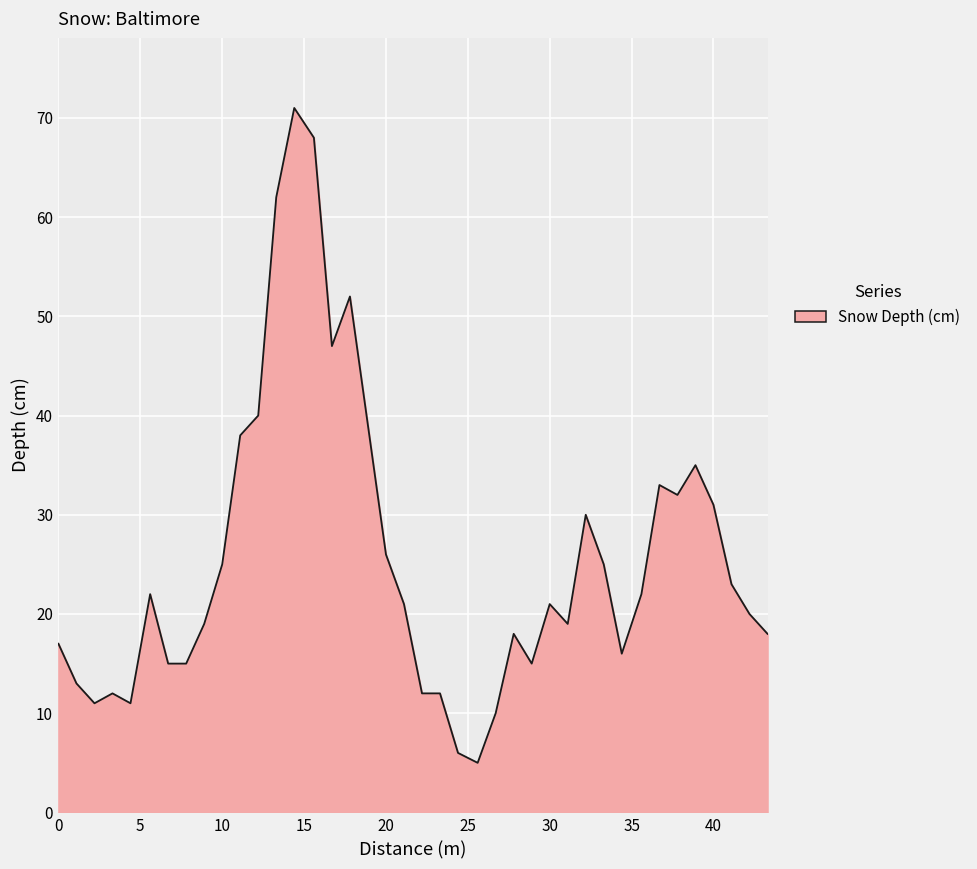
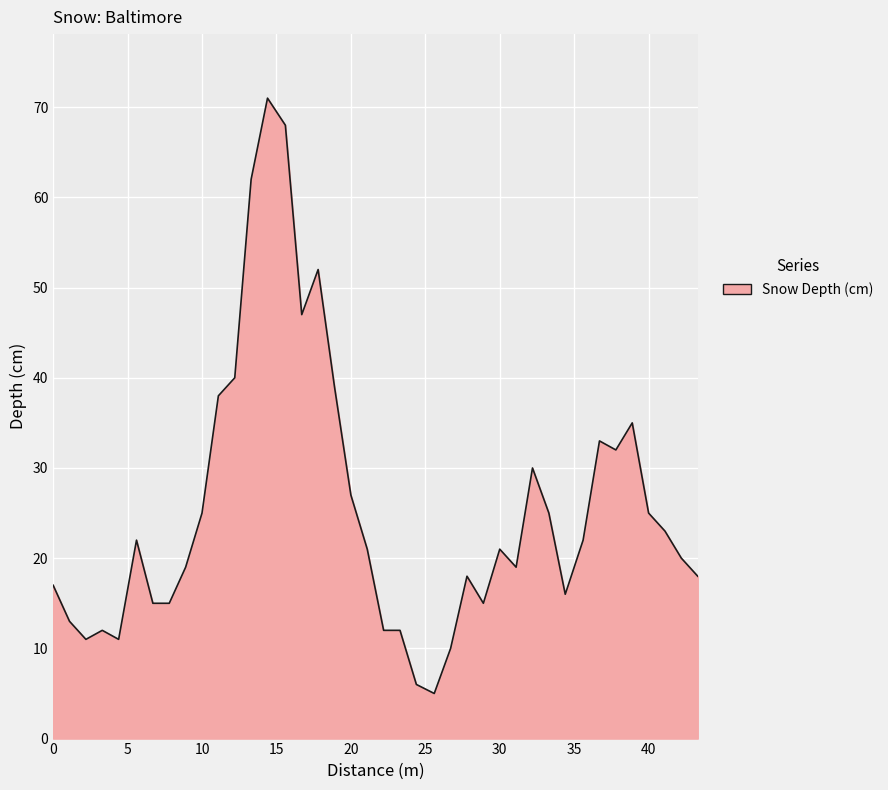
20: 26 -> 27
40: 31 -> 25
